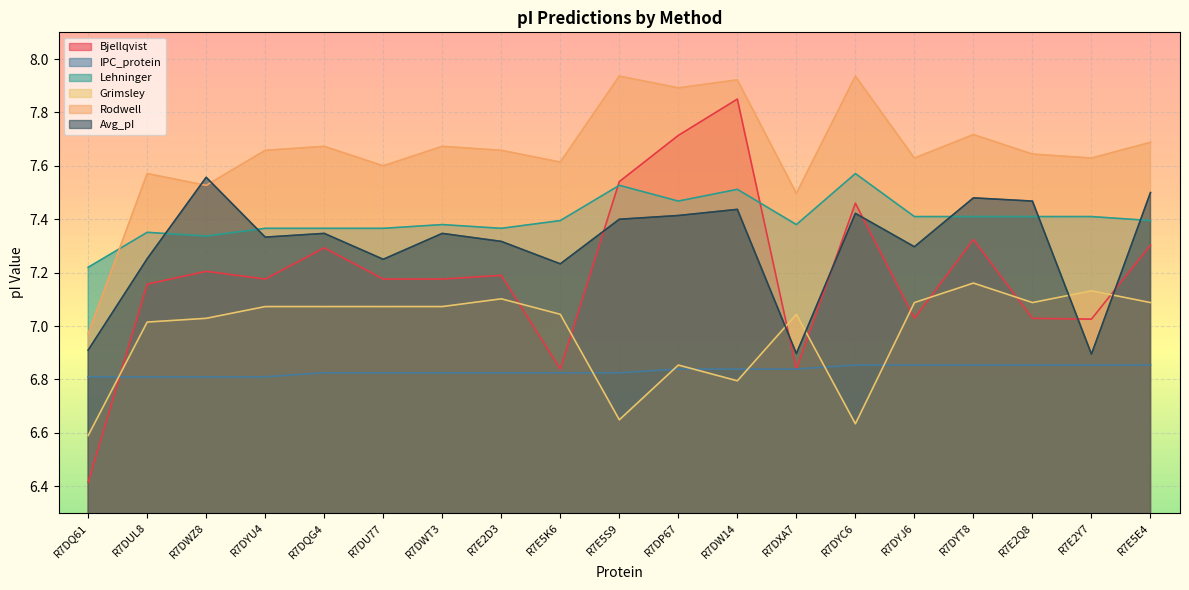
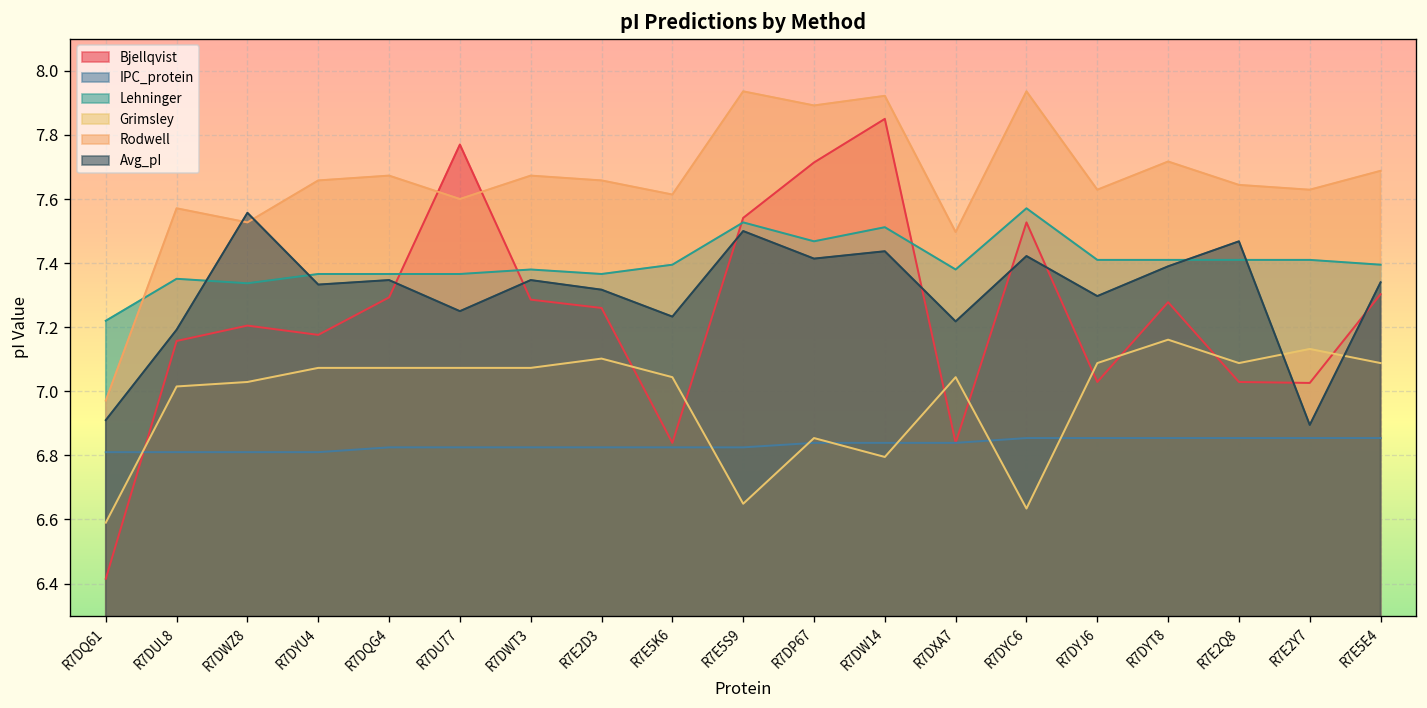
Avg_pI, R7DUL8: 7.25 -> 7.19
Bjellqvist, R7DU77: 7.18 -> 7.77
Bjellqvist, R7DWT3: 7.18 -> 7.29
Bjellqvist, R7E2D3: 7.19 -> 7.26
Avg_pI, R7E5S9: 7.4 -> 7.5
Avg_pI, R7DXA7: 6.90 -> 7.22
Bjellqvist, R7DYC6: 7.46 -> 7.53
Bjellqvist, R7DYT8: 7.32 -> 7.28
Avg_pI, R7DYT8: 7.48 -> 7.39
Avg_pI, R7E5E4: 7.50 -> 7.34
